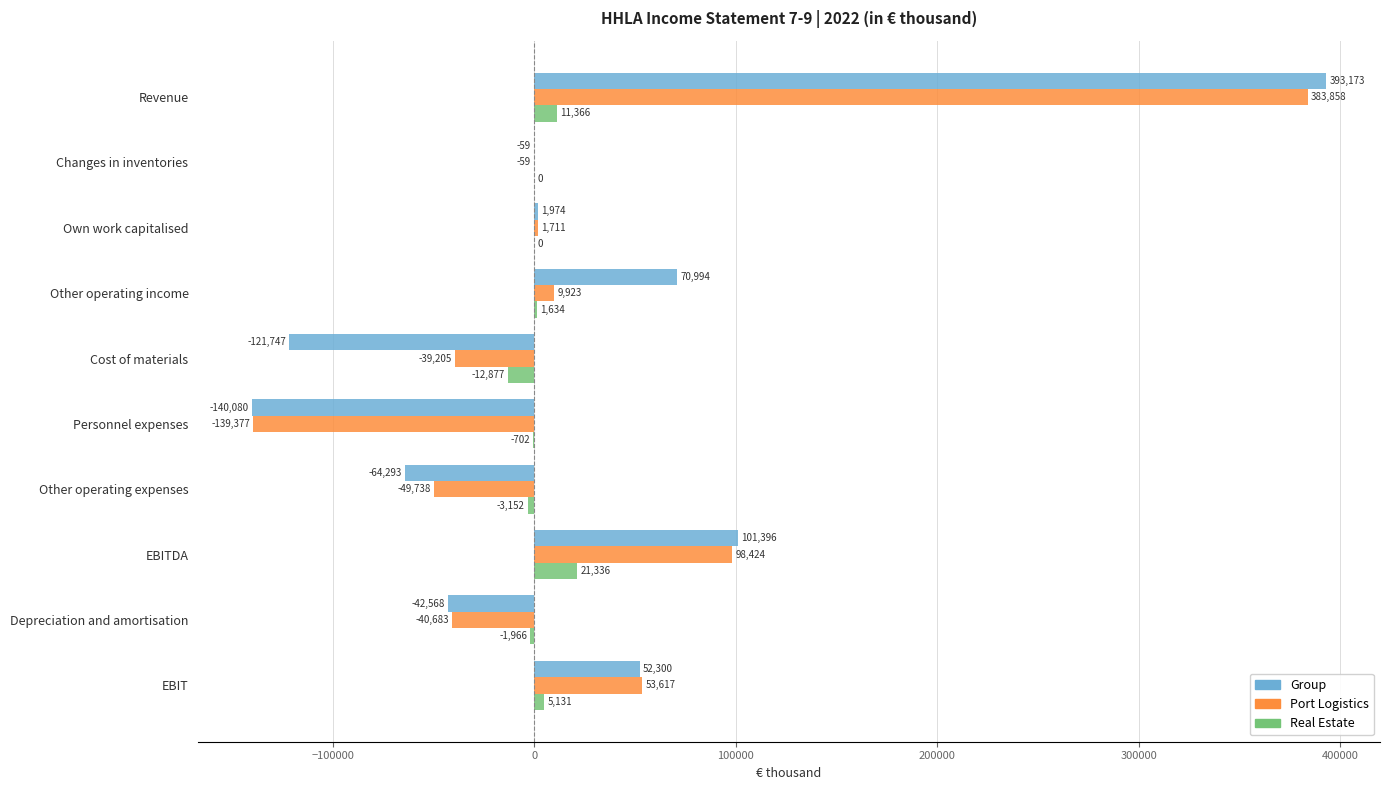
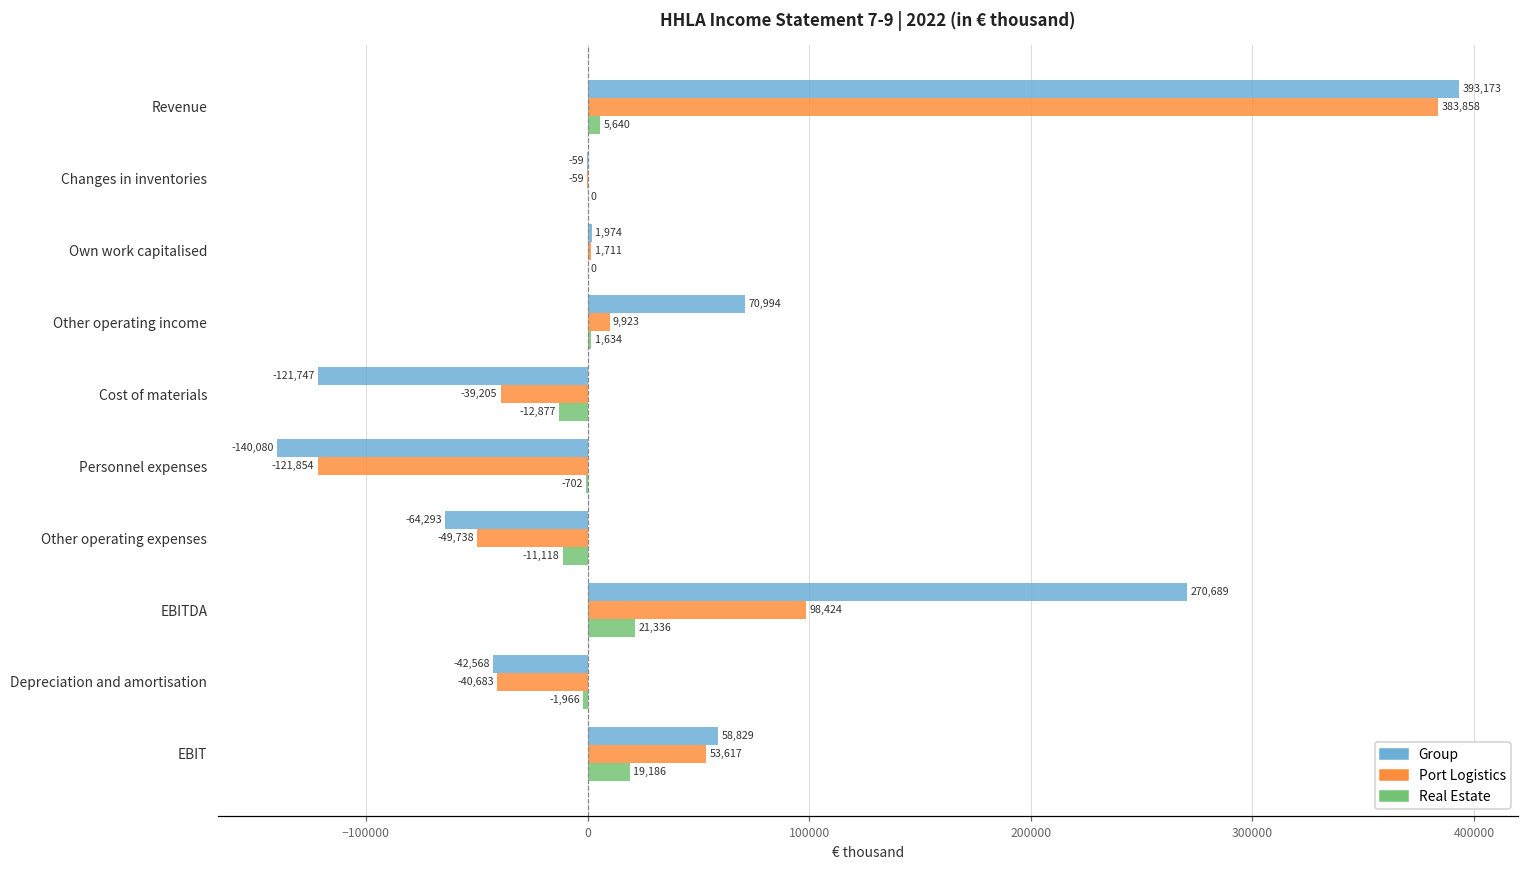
Real Estate, Revenue: 11,366 -> 5,640
Port Logistics, Personnel expenses: -139,377 -> -121,854
Real Estate, Other operating expenses: -3,152 -> -11,118
Group, EBITDA: 101,396 -> 270,689
Group, EBIT: 52,300 -> 58,829
Real Estate, EBIT: 5,131 -> 19,186
